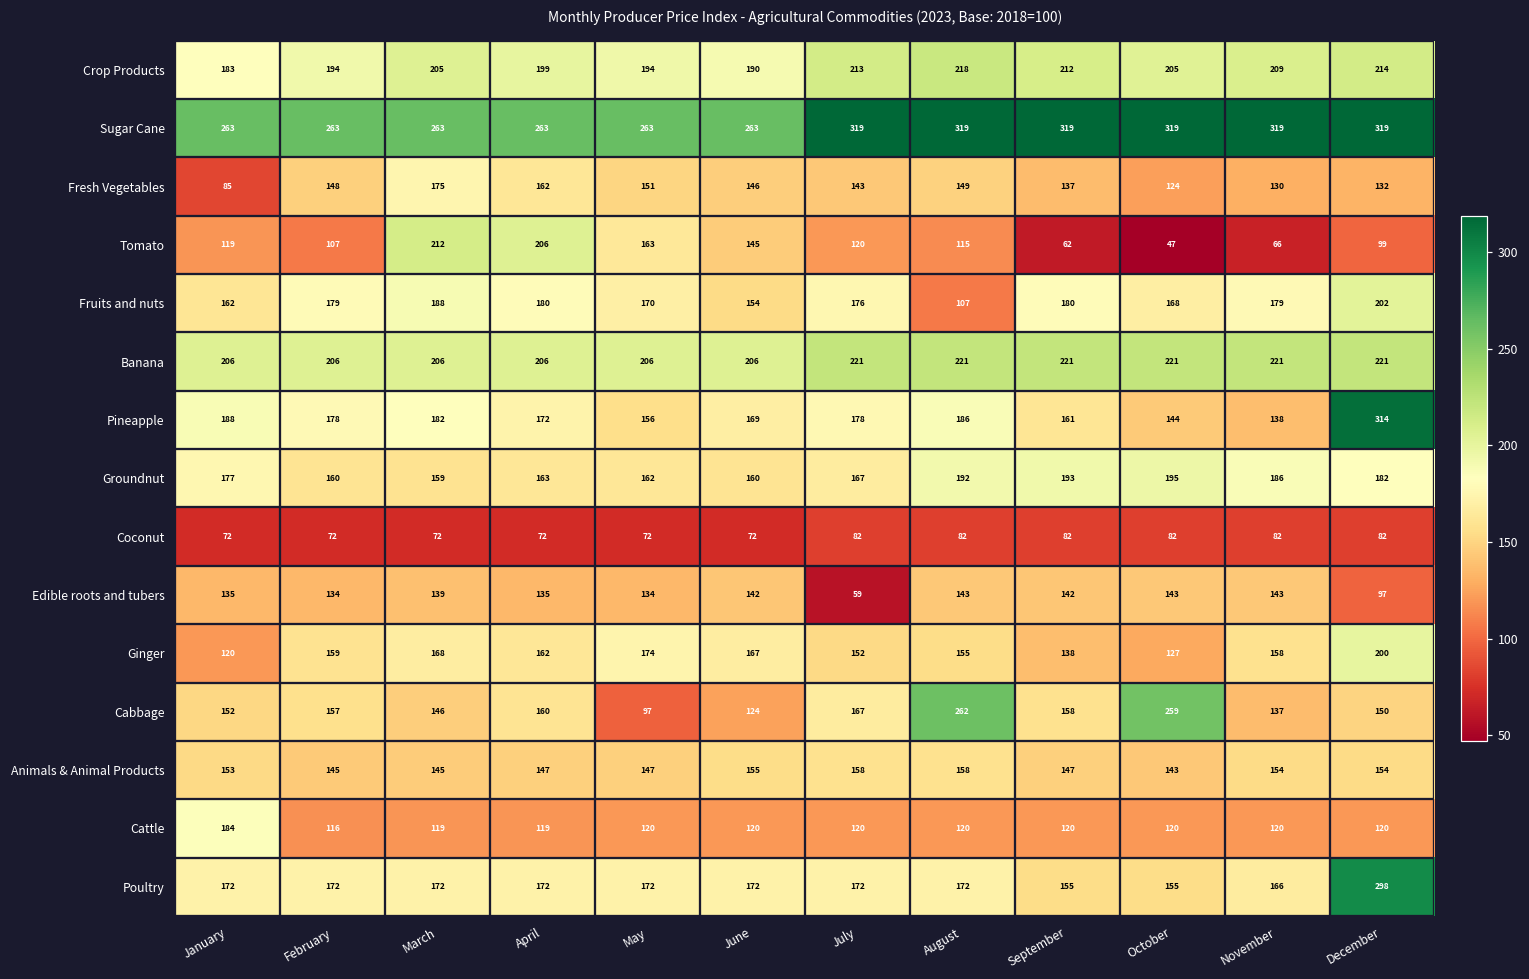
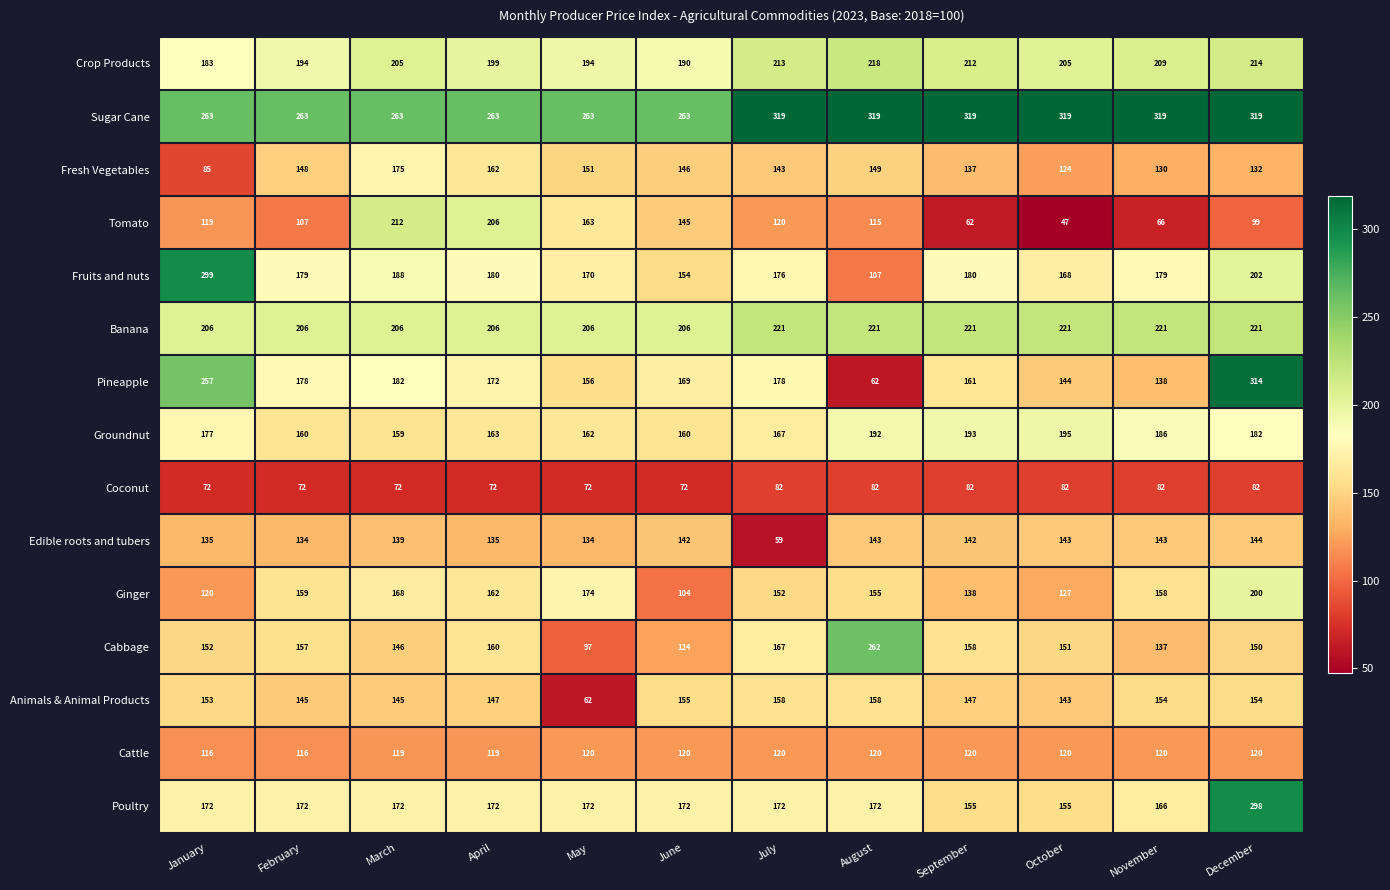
Fruits and nuts, January: 162 -> 299
Pineapple, January: 188 -> 257
Pineapple, August: 186 -> 62
Edible roots and tubers, December: 97 -> 144
Ginger, June: 167 -> 104
Cabbage, October: 259 -> 151
Animals & Animal Products, May: 147 -> 62
Cattle, January: 184 -> 116
